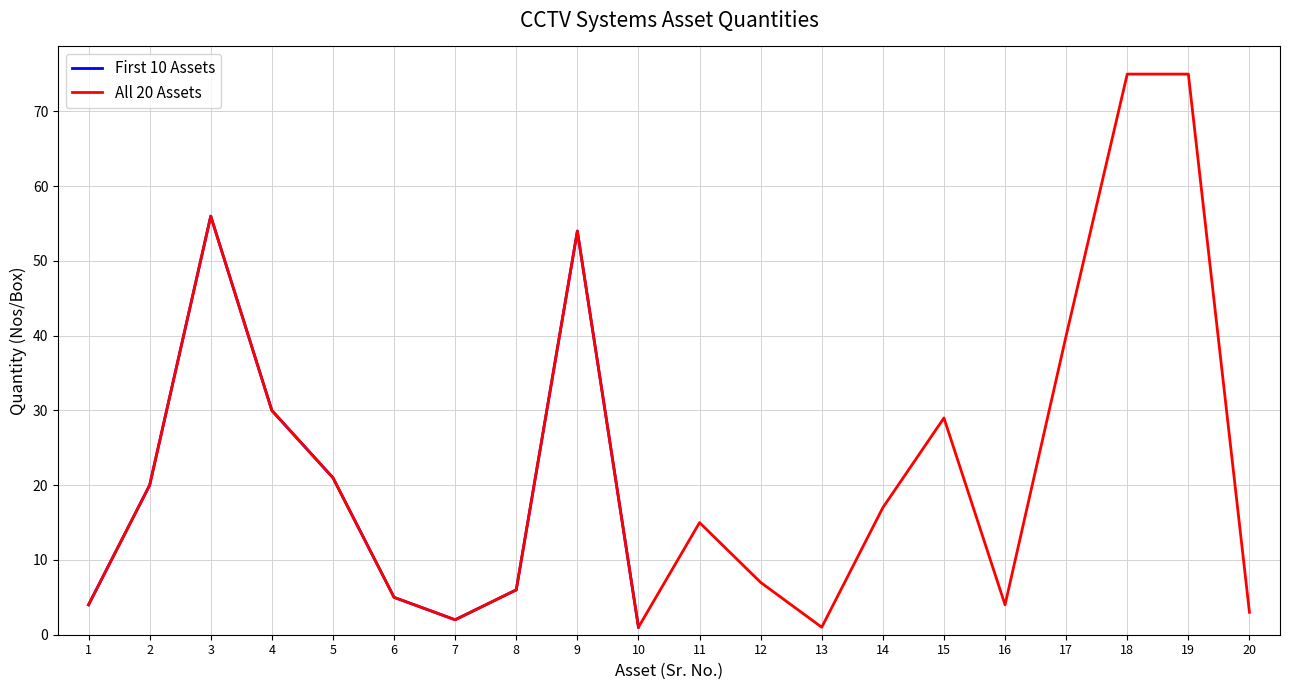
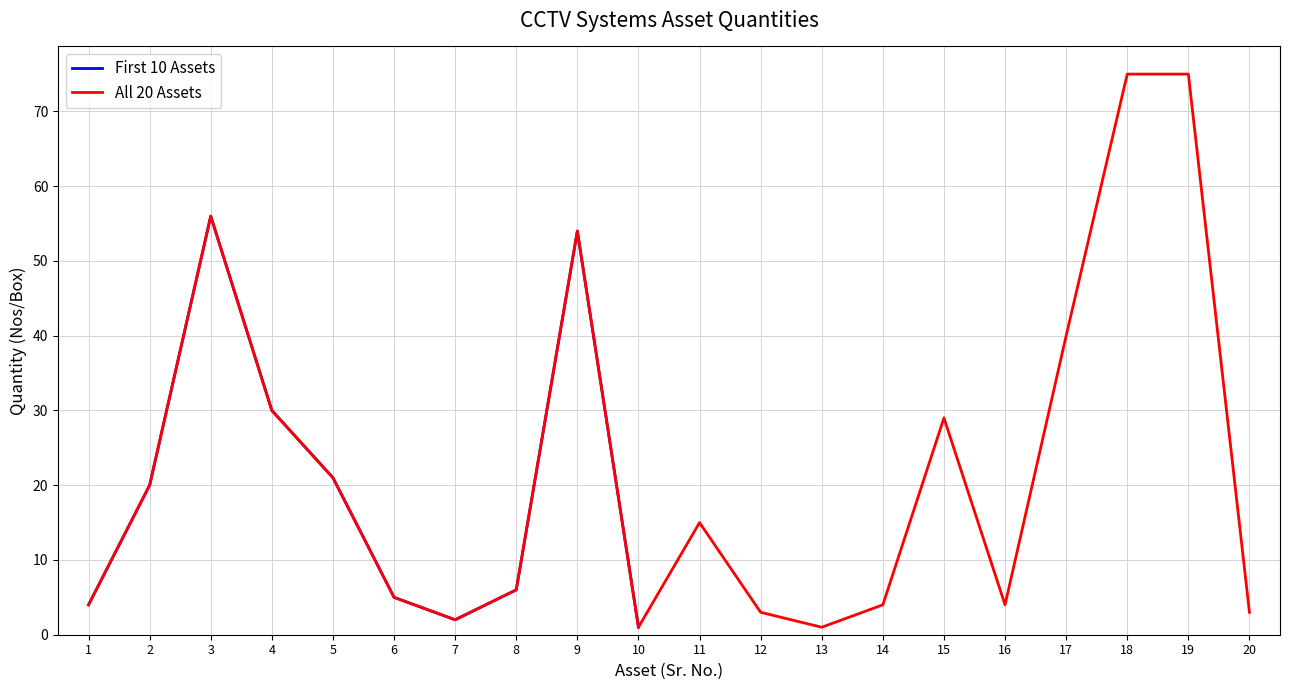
All 20 Assets, 12: 7 -> 3
All 20 Assets, 14: 17 -> 4
